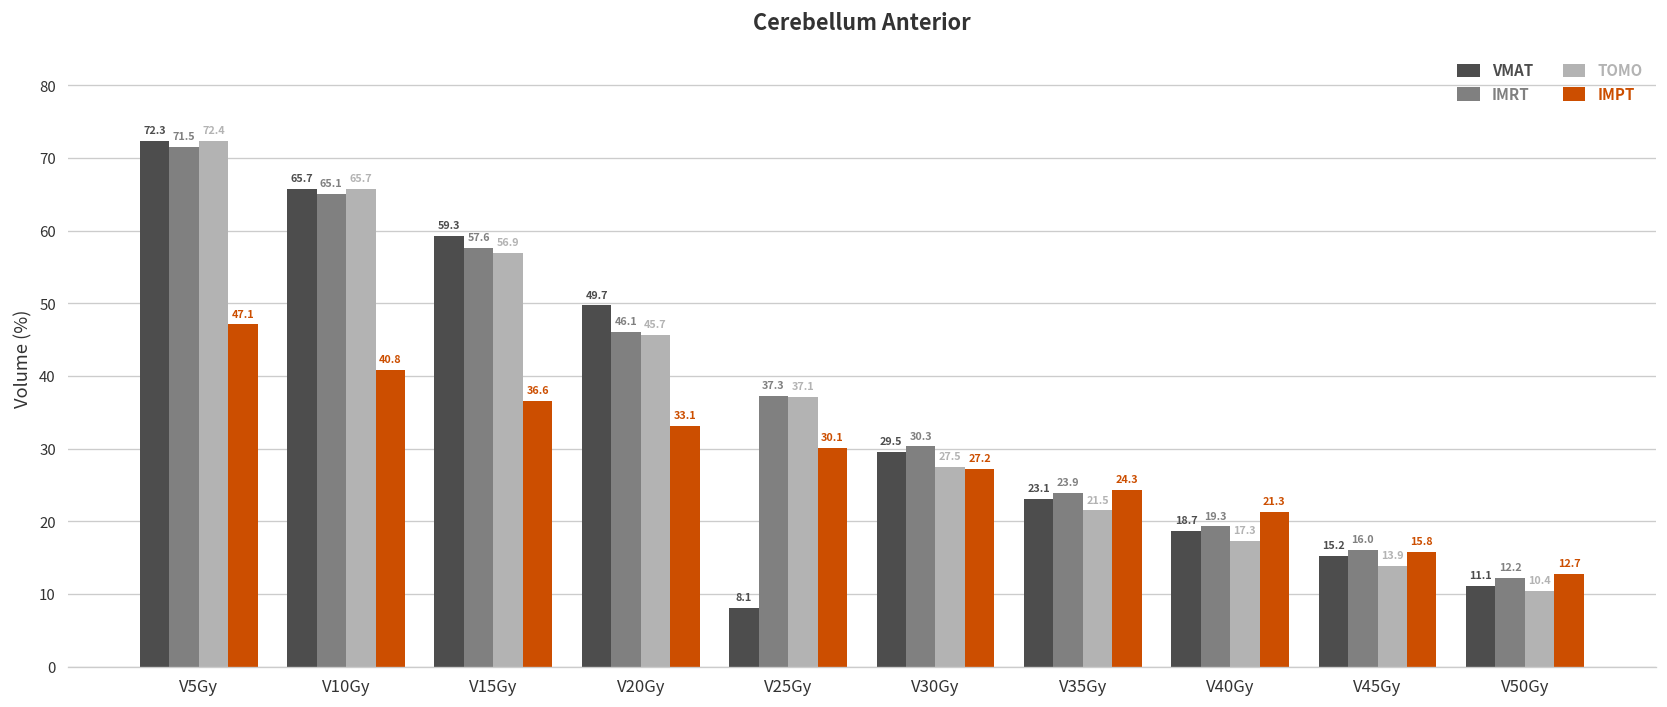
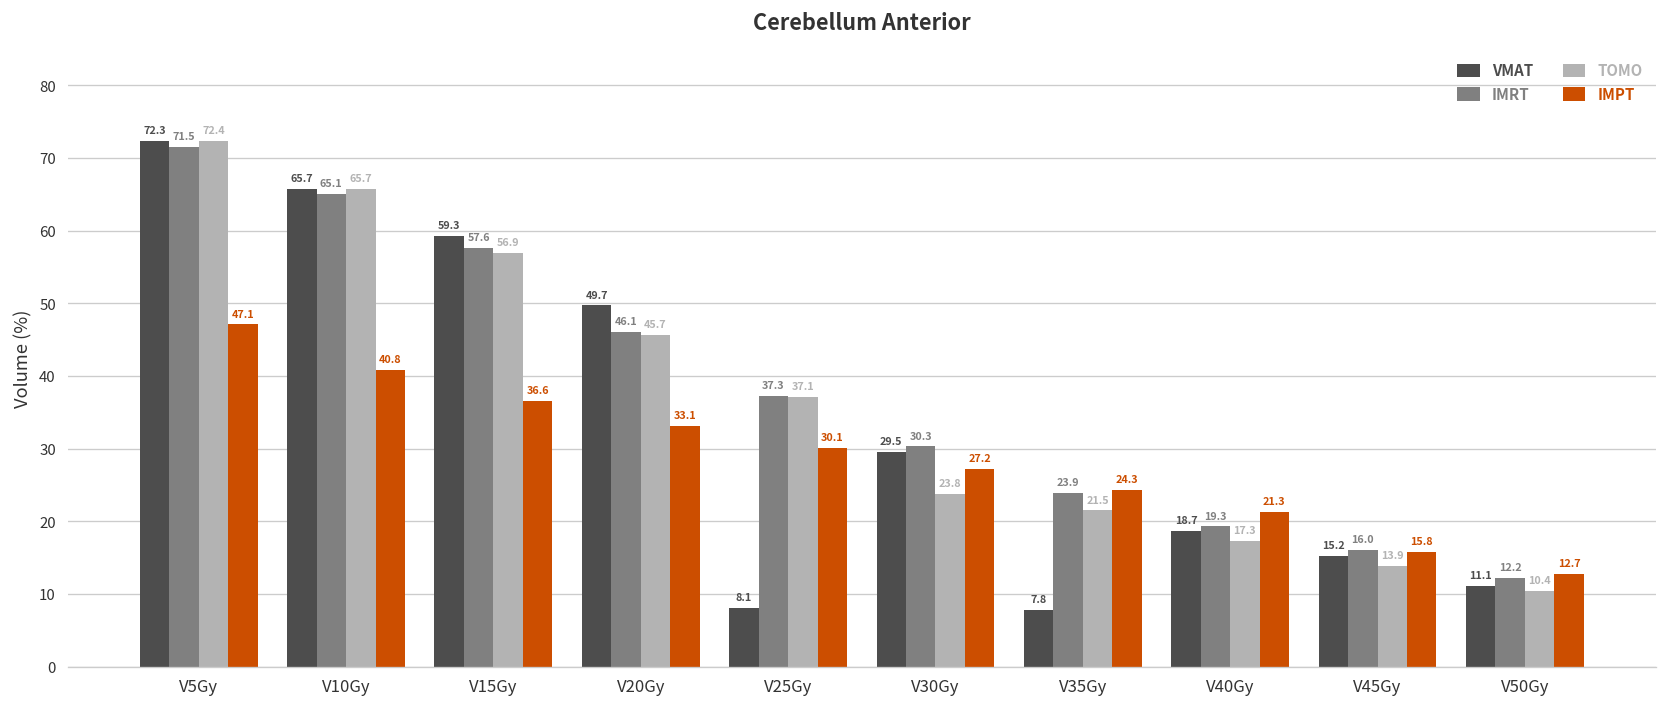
TOMO, V30Gy: 27.5 -> 23.8
VMAT, V35Gy: 23.1 -> 7.8
